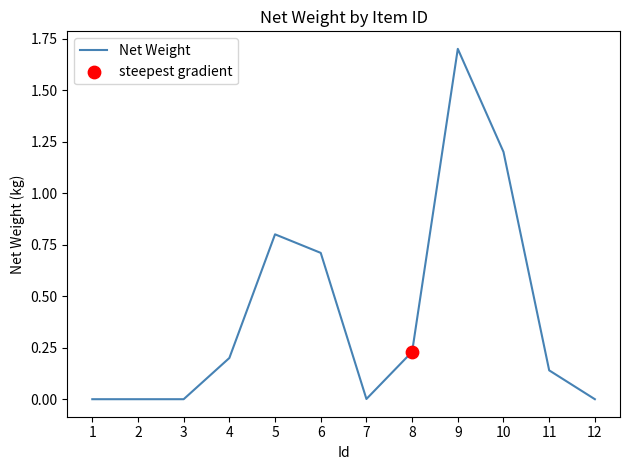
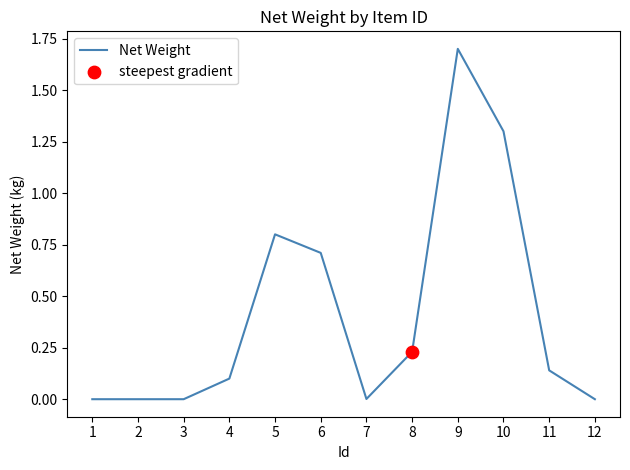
Net Weight, 4: 0.2 -> 0.1
Net Weight, 10: 1.2 -> 1.3
